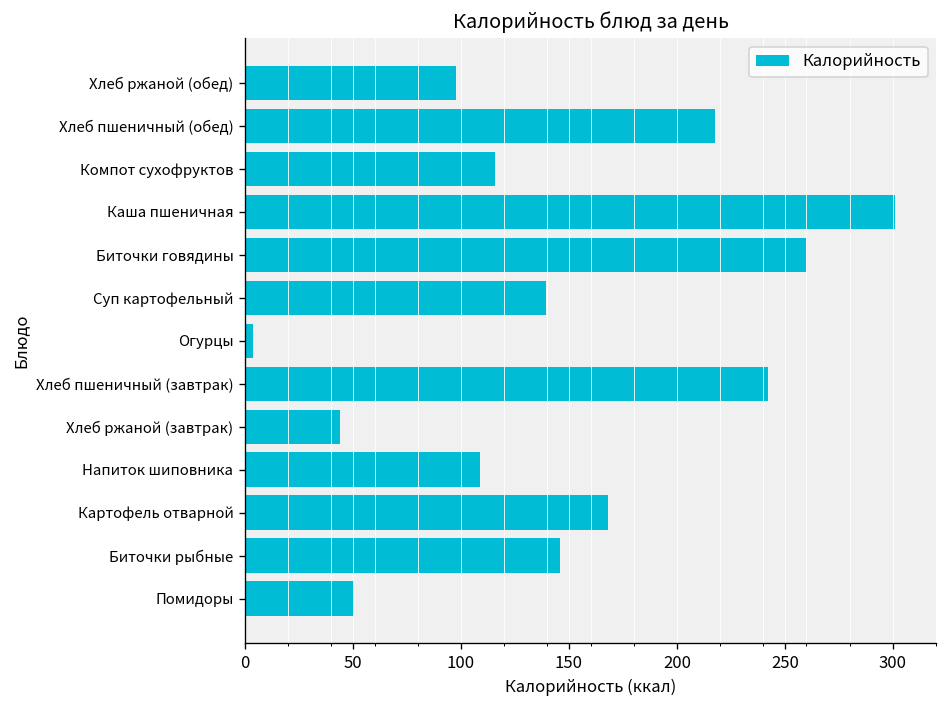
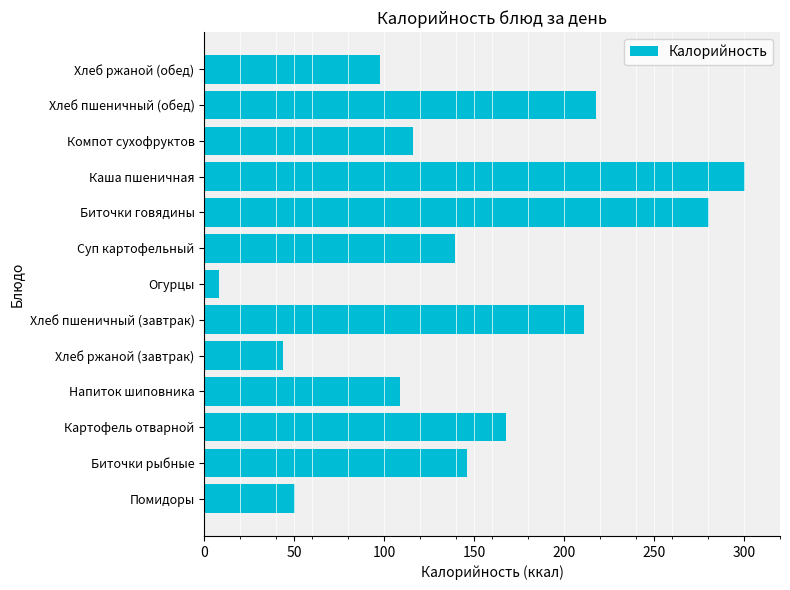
Биточки говядины: 260 -> 281
Огурцы: 4 -> 8
Хлеб пшеничный (завтрак): 242 -> 211
